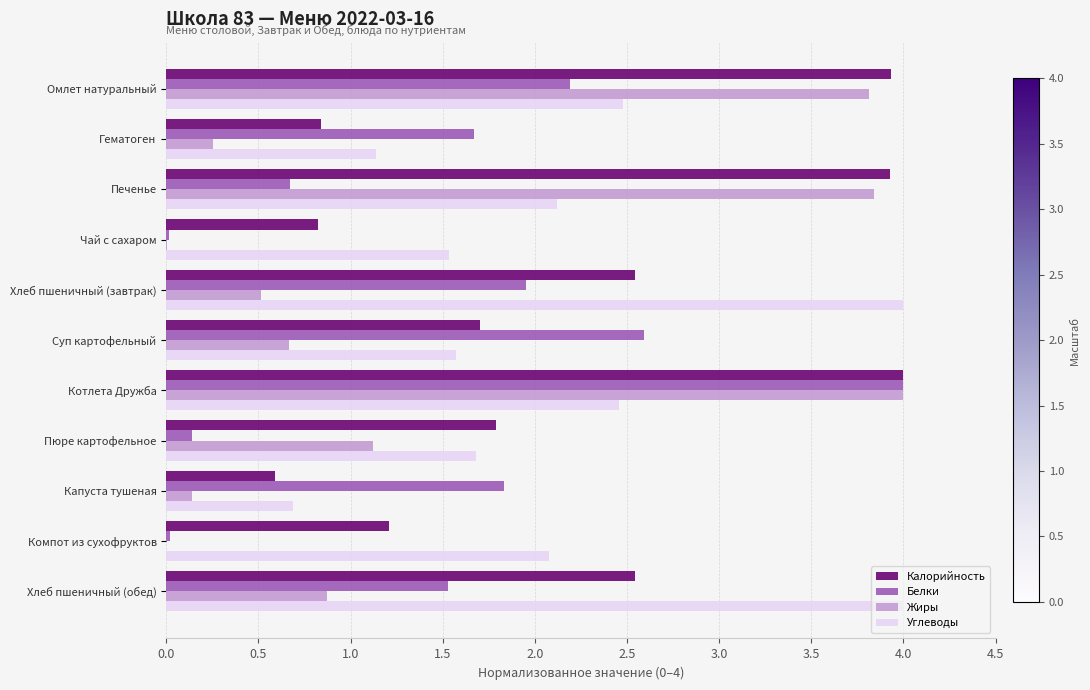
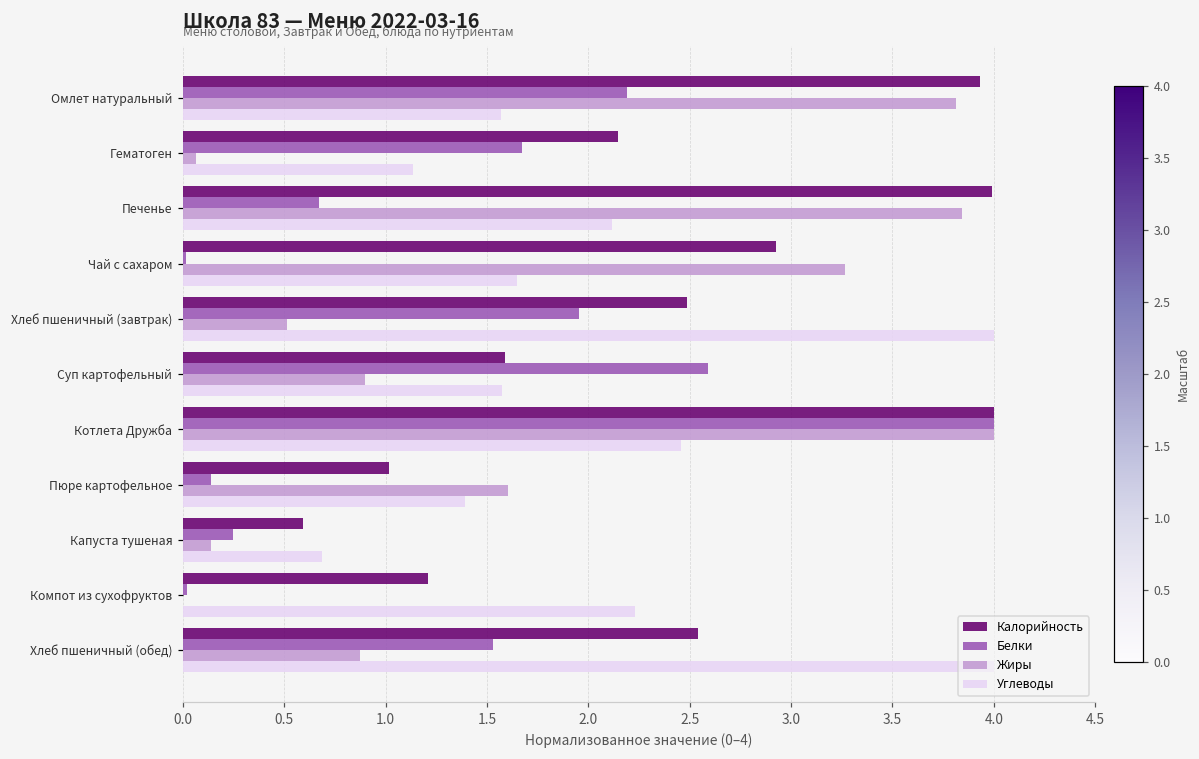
Углеводы, Омлет натуральный: 2.48 -> 1.57
Калорийность, Гематоген: 0.84 -> 2.14
Жиры, Гематоген: 0.25 -> 0.06
Калорийность, Печенье: 3.93 -> 3.99
Калорийность, Чай с сахаром: 0.82 -> 2.93
Жиры, Чай с сахаром: 0.00 -> 3.27
Углеводы, Чай с сахаром: 1.54 -> 1.65
Калорийность, Хлеб пшеничный (завтрак): 2.54 -> 2.49
Калорийность, Суп картофельный: 1.70 -> 1.59
Жиры, Суп картофельный: 0.66 -> 0.90
Калорийность, Пюре картофельное: 1.79 -> 1.02
Жиры, Пюре картофельное: 1.12 -> 1.60
Углеводы, Пюре картофельное: 1.68 -> 1.39
Белки, Капуста тушеная: 1.83 -> 0.24
Углеводы, Компот из сухофруктов: 2.08 -> 2.23
